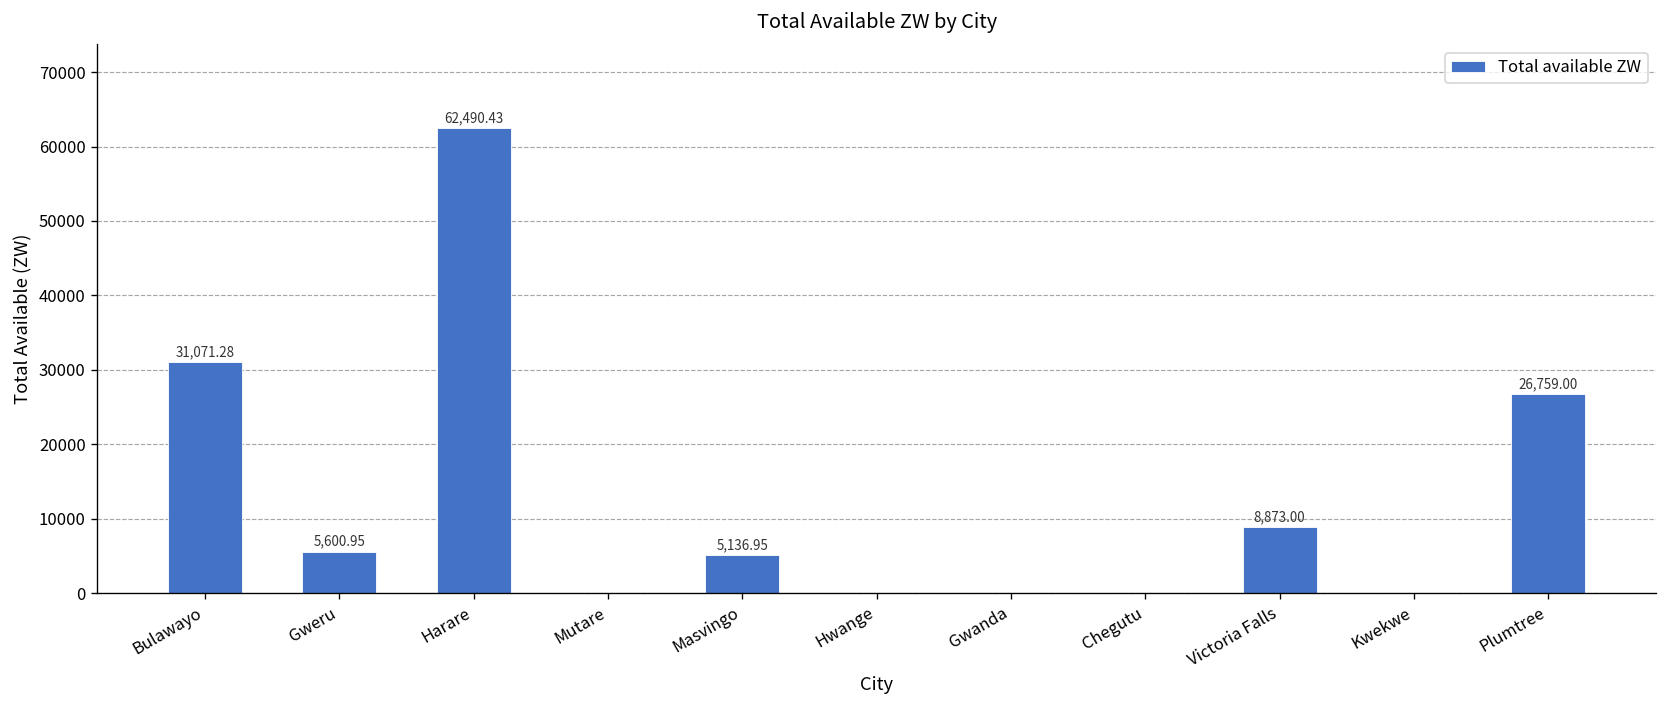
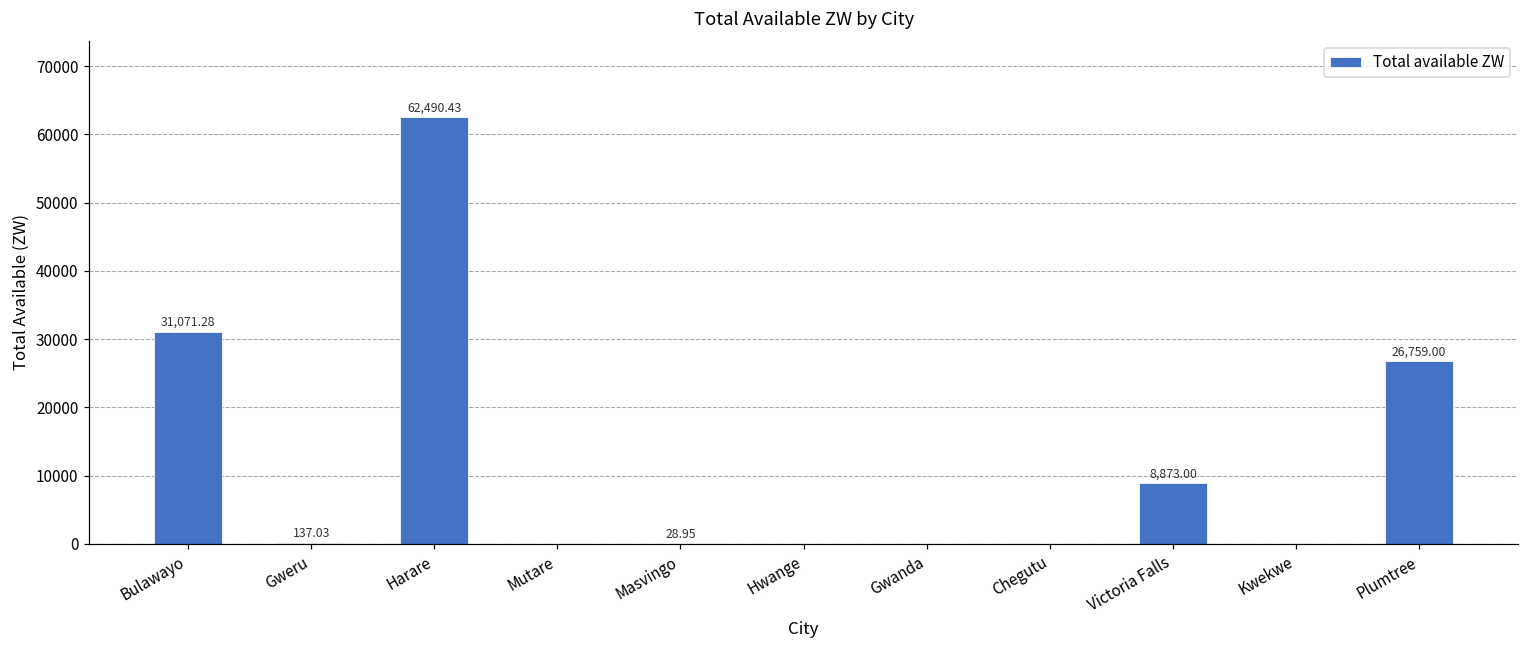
Gweru: 5,600.95 -> 137.03
Masvingo: 5,136.95 -> 28.95
